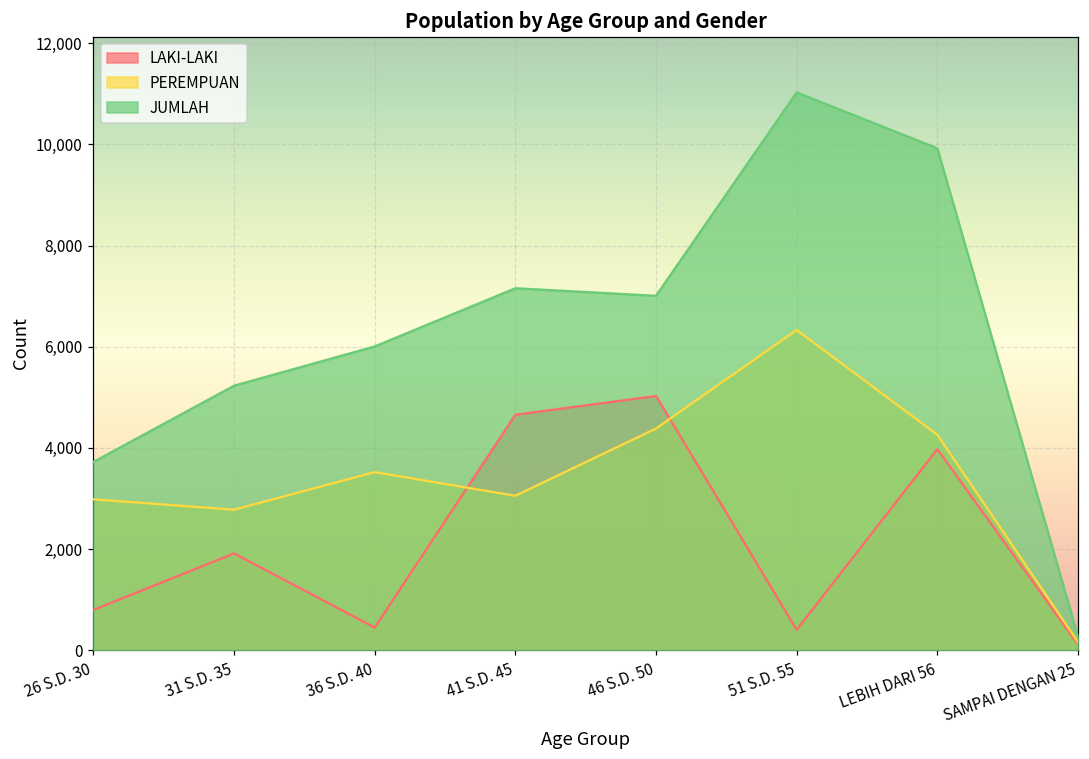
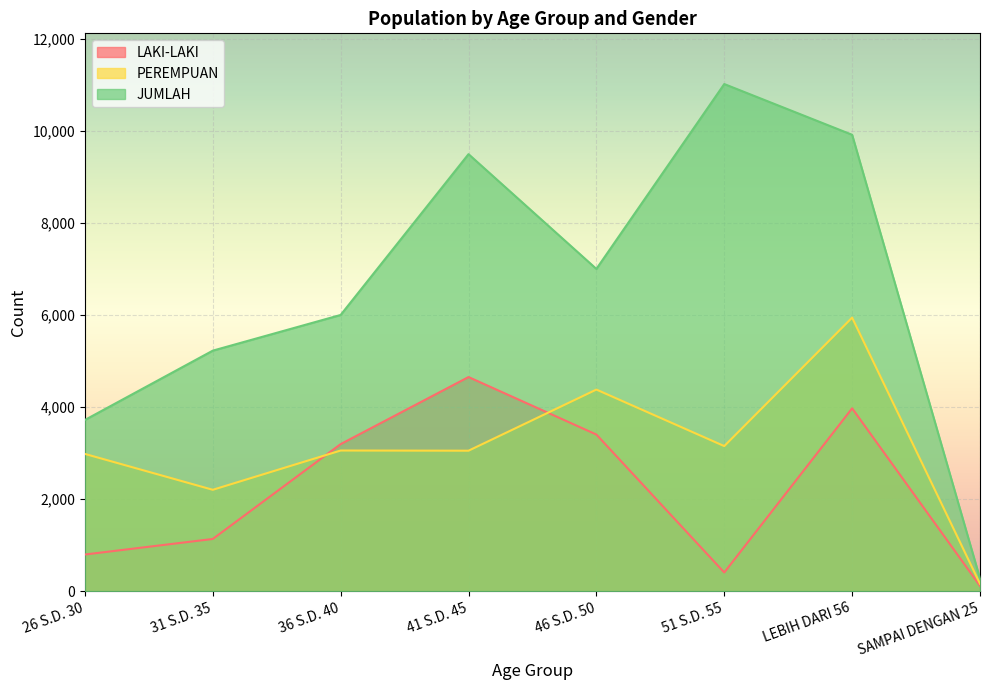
LAKI-LAKI, 31 S.D. 35: 1,900 -> 1,100
PEREMPUAN, 31 S.D. 35: 2,800 -> 2,200
LAKI-LAKI, 36 S.D. 40: 400 -> 3,200
PEREMPUAN, 36 S.D. 40: 3,500 -> 3,100
JUMLAH, 41 S.D. 45: 7,200 -> 9,500
LAKI-LAKI, 46 S.D. 50: 5,000 -> 3,400
PEREMPUAN, 51 S.D. 55: 6,300 -> 3,200
PEREMPUAN, LEBIH DARI 56: 4,300 -> 5,900
